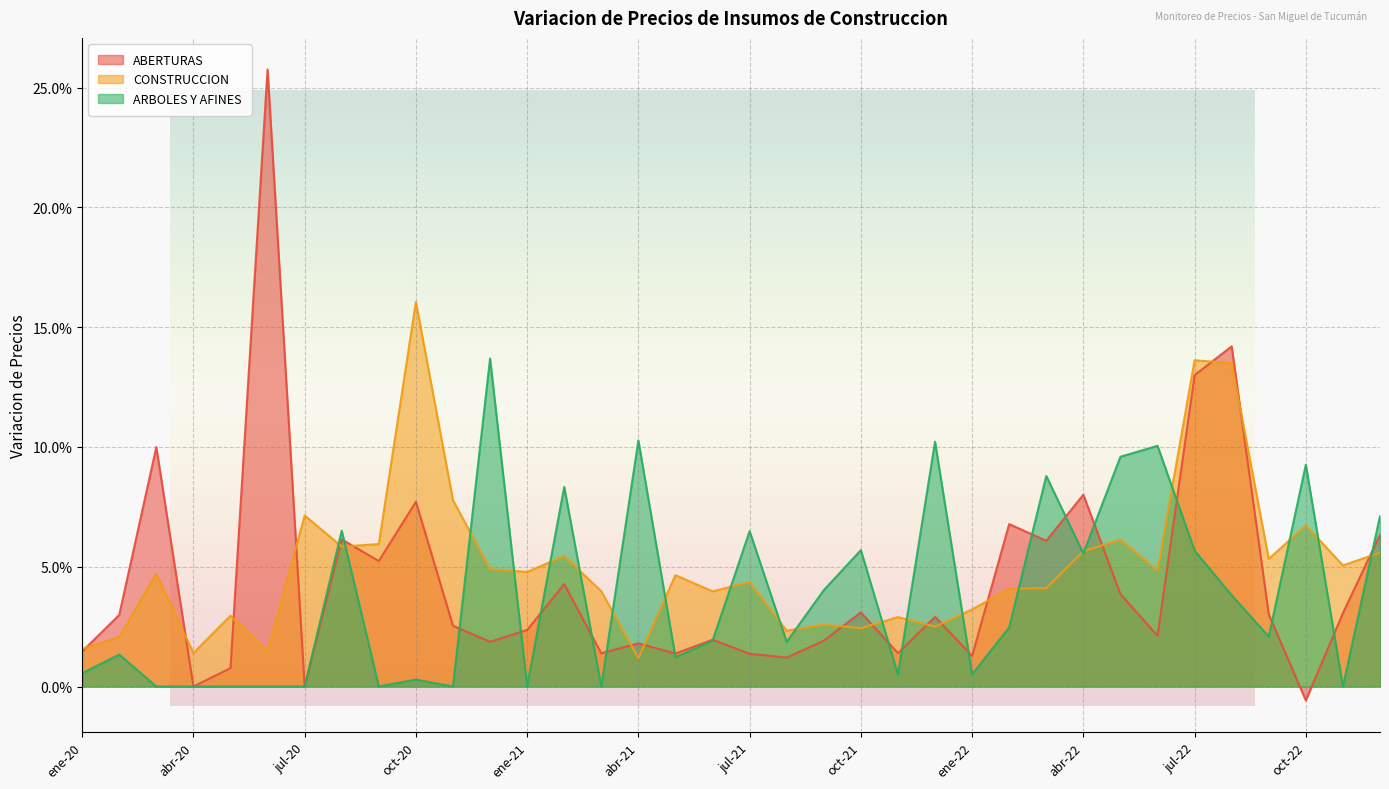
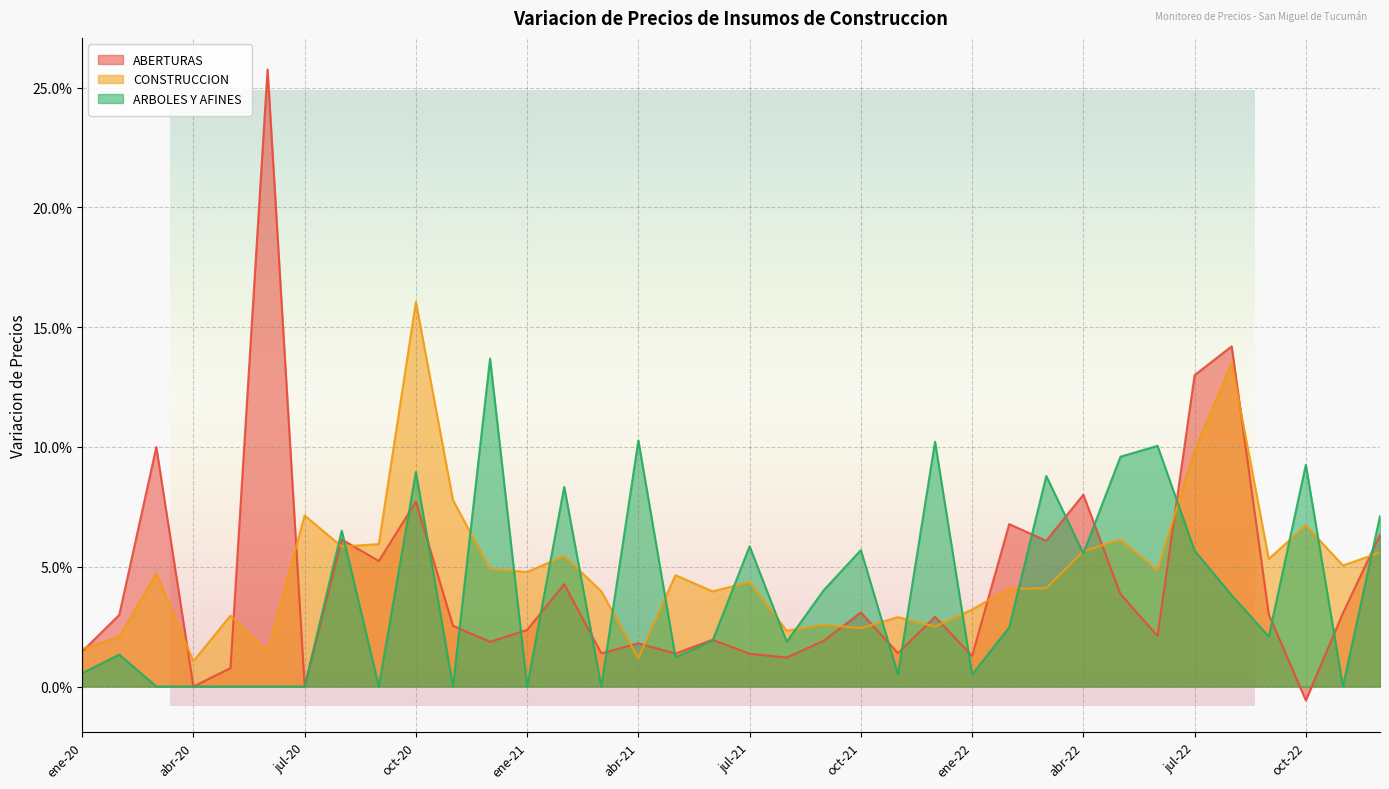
Variacion de Precios de Insumos de Construccion, CONSTRUCCION, abr-20: 1.4% -> 1.1%
Variacion de Precios de Insumos de Construccion, ARBOLES Y AFINES, oct-20: 0.3% -> 9.0%
Variacion de Precios de Insumos de Construccion, ARBOLES Y AFINES, jul-21: 6.5% -> 5.9%
Variacion de Precios de Insumos de Construccion, CONSTRUCCION, jul-22: 13.6% -> 9.9%
